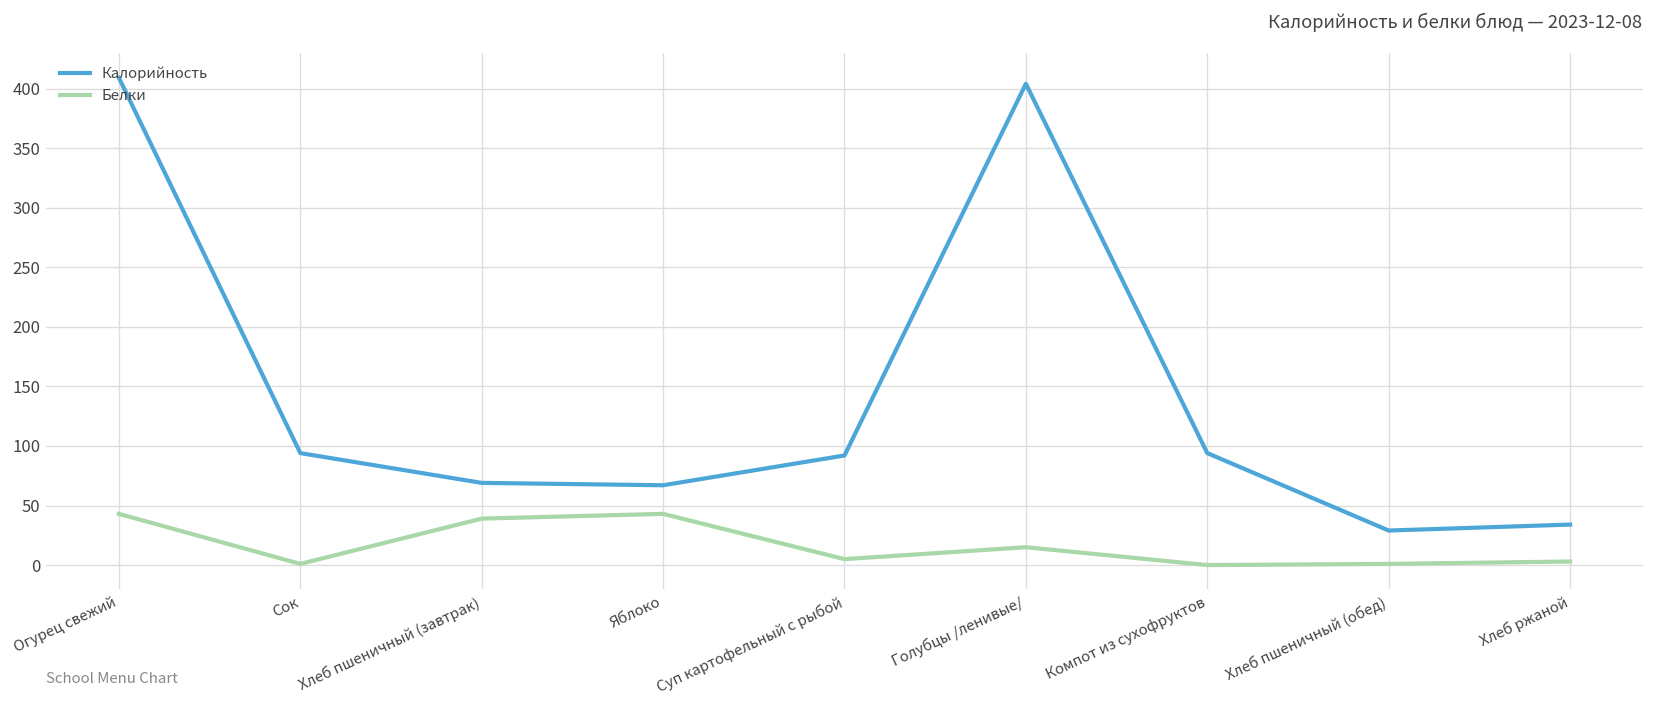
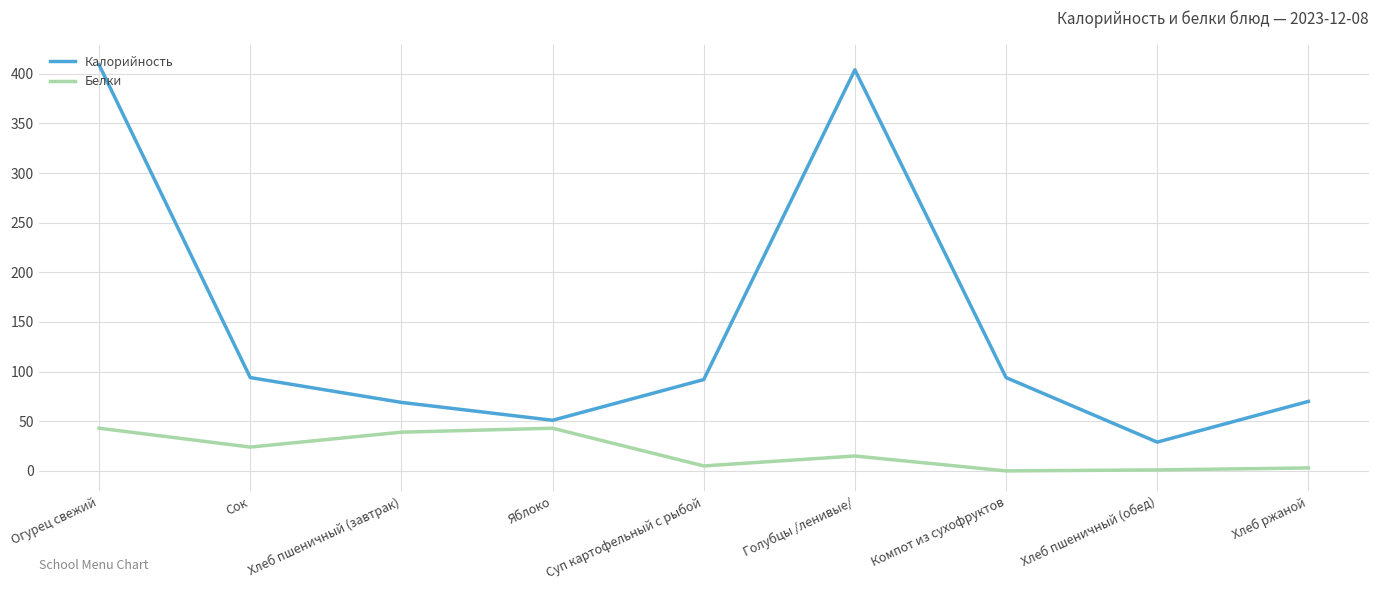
Белки, Сок: 0 -> 20
Калорийность, Яблоко: 70 -> 50
Калорийность, Хлеб ржаной: 30 -> 70
